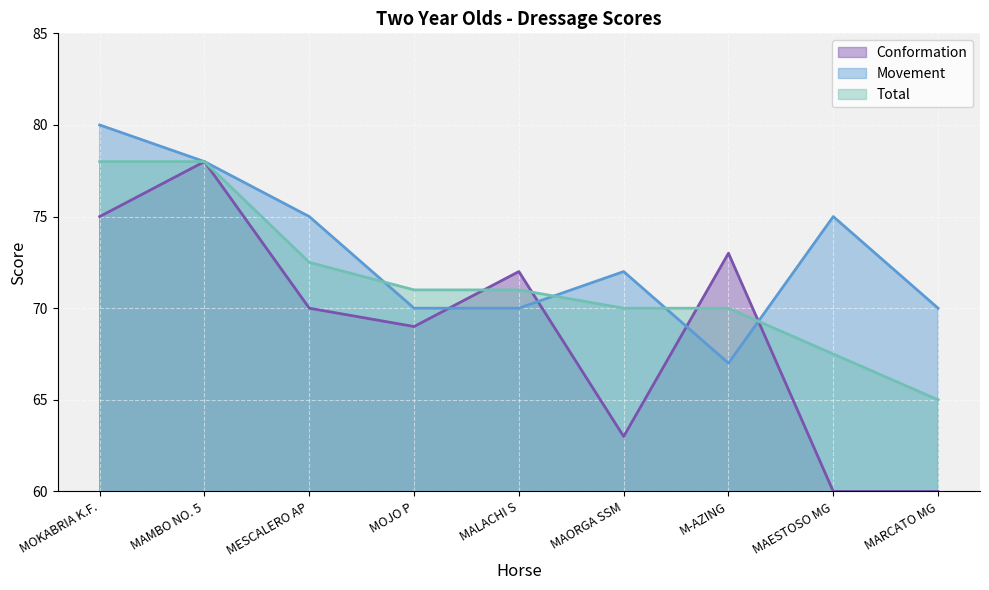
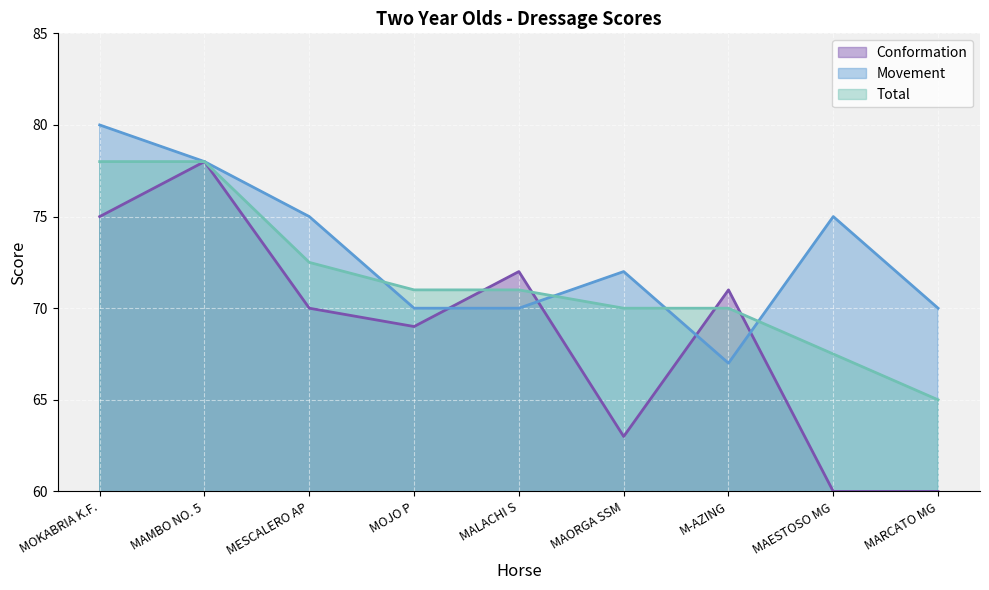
Conformation, M-AZING: 73 -> 71
